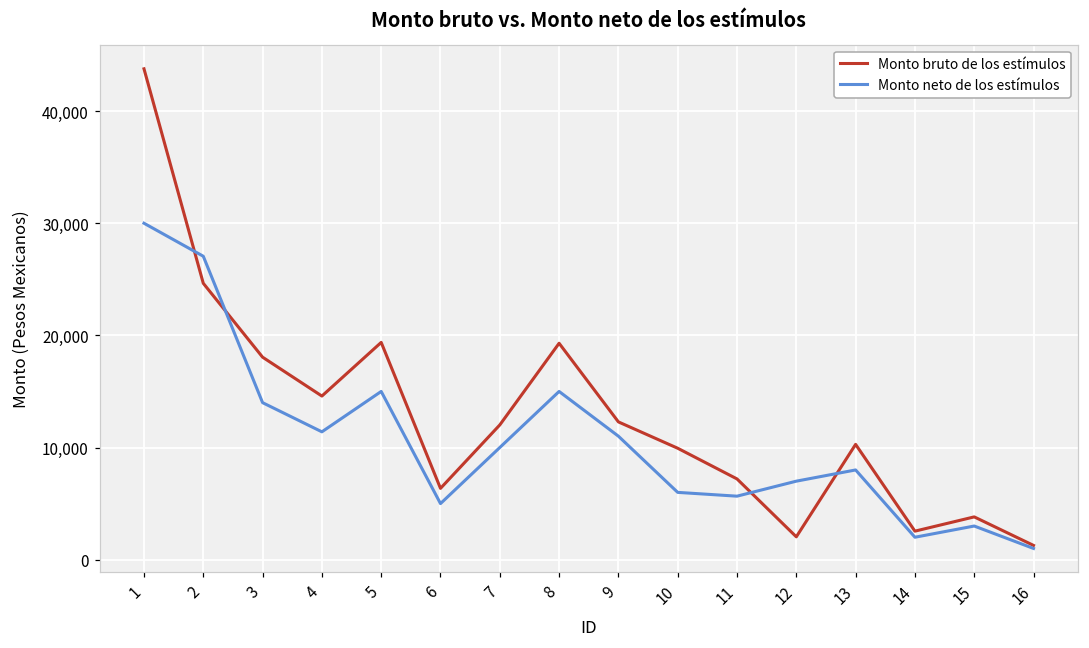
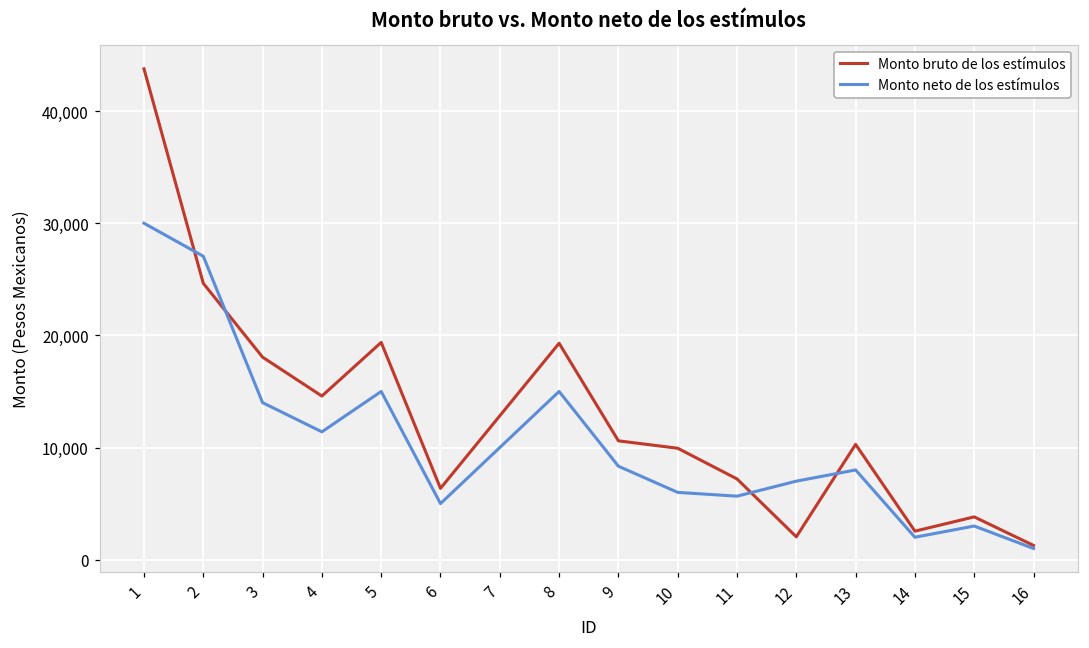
Monto bruto de los estímulos, 7: 12,000 -> 12,800
Monto bruto de los estímulos, 9: 12,300 -> 10,600
Monto neto de los estímulos, 9: 11,000 -> 8,300
